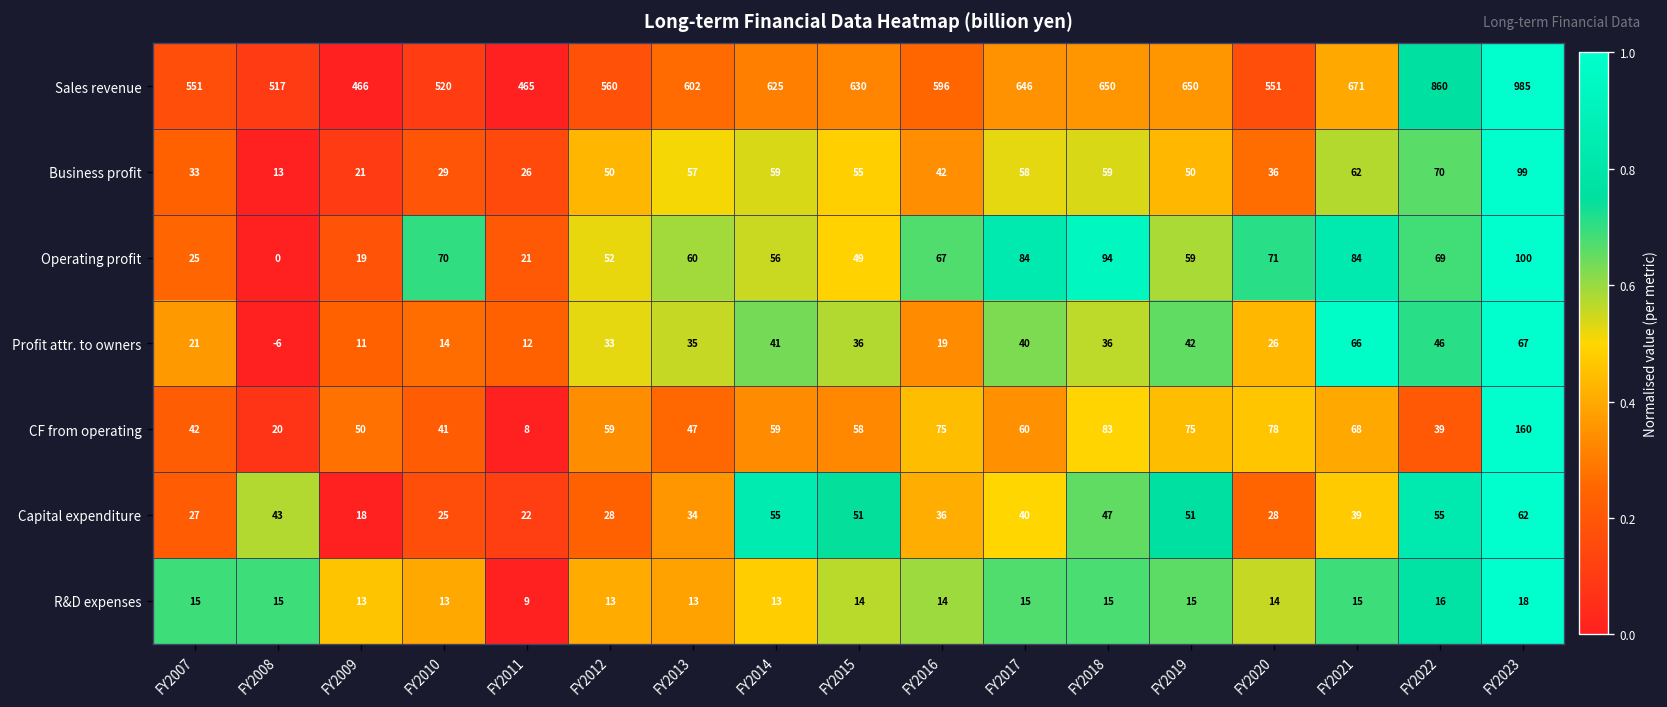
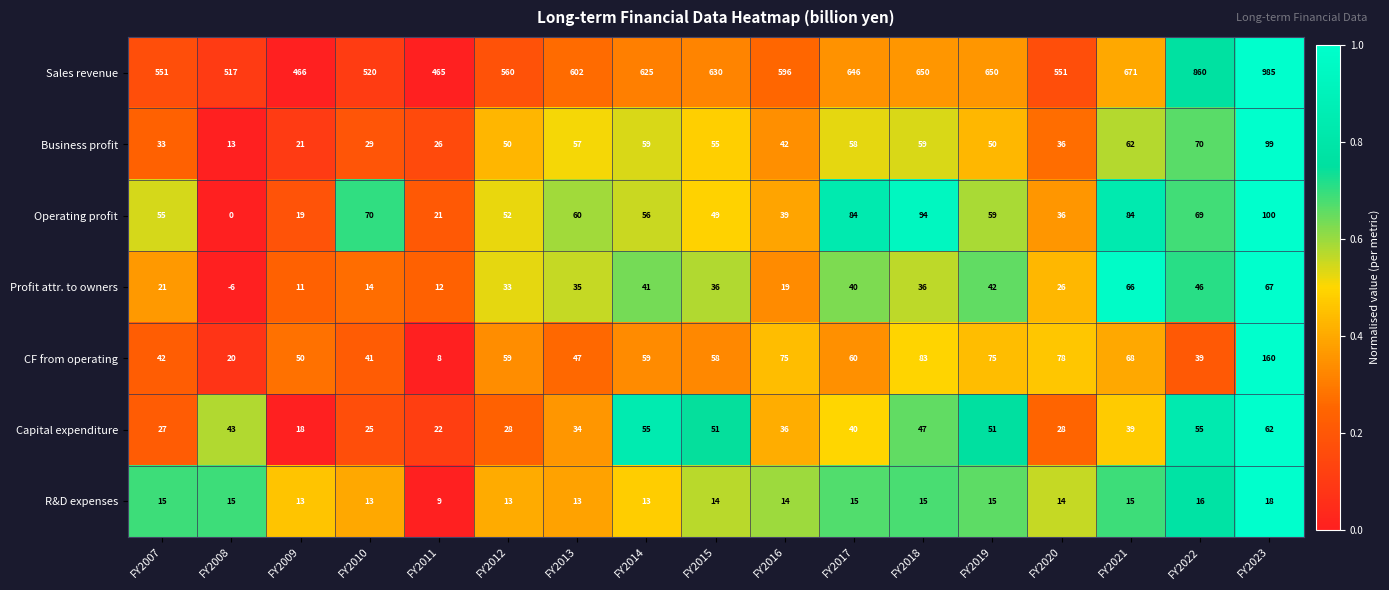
Operating profit, FY2007: 25 -> 55
Operating profit, FY2016: 67 -> 39
Operating profit, FY2020: 71 -> 36
